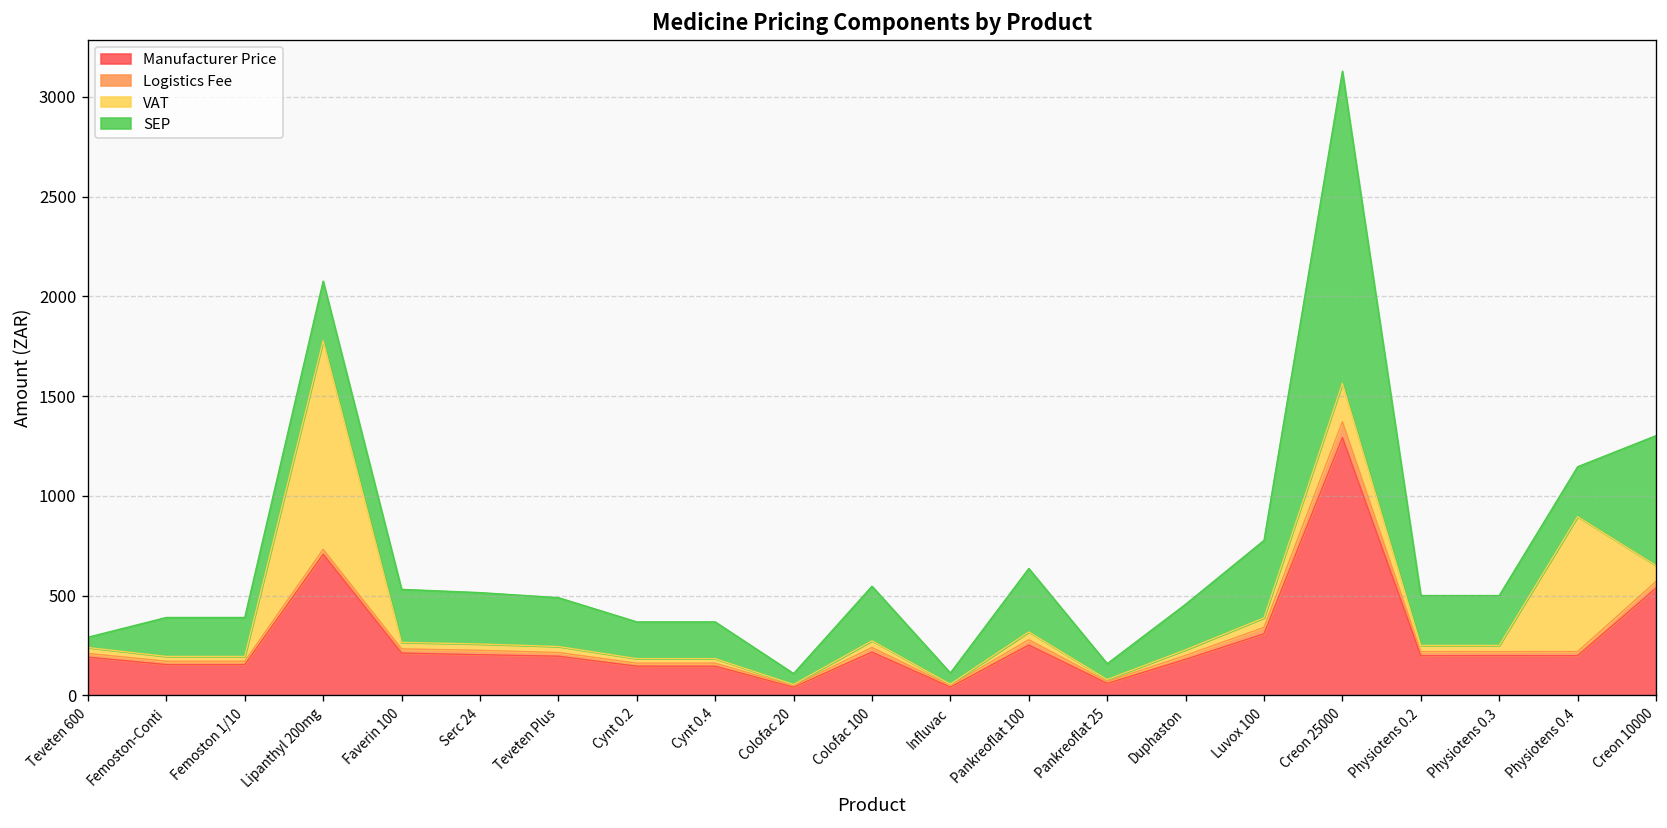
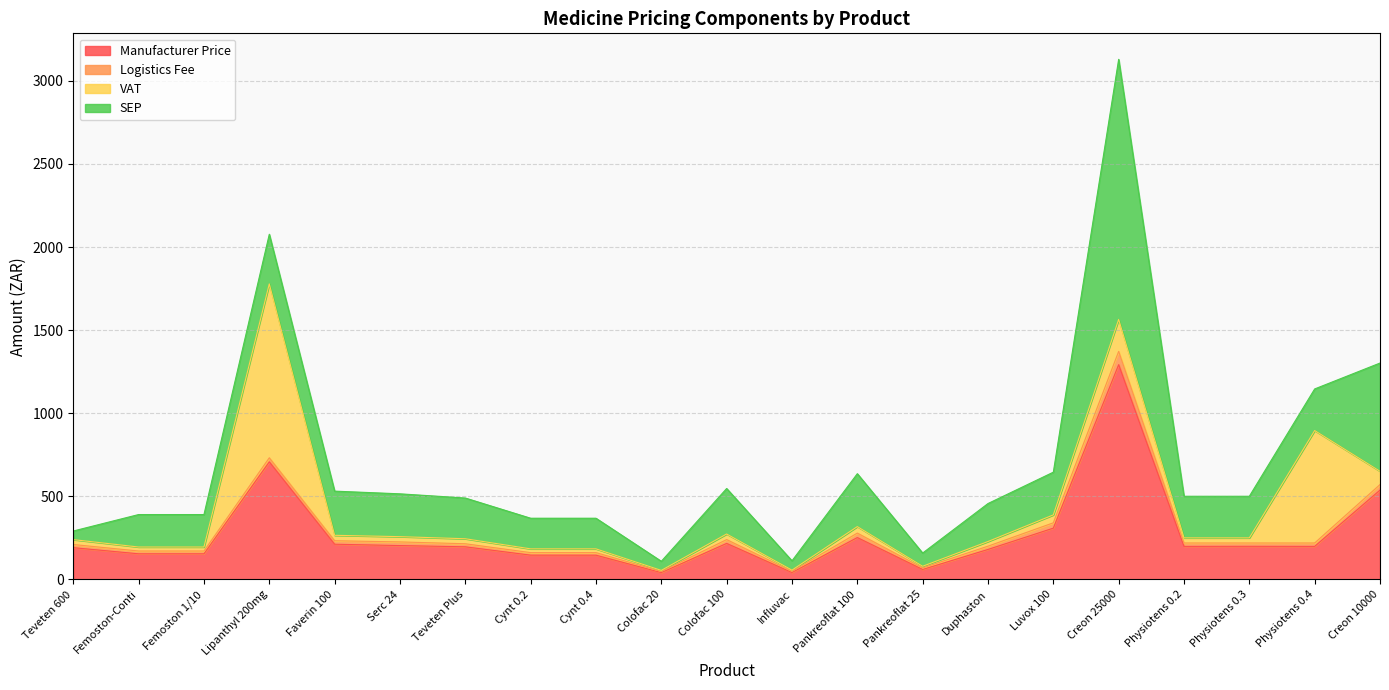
SEP, Luvox 100: 390 -> 260
